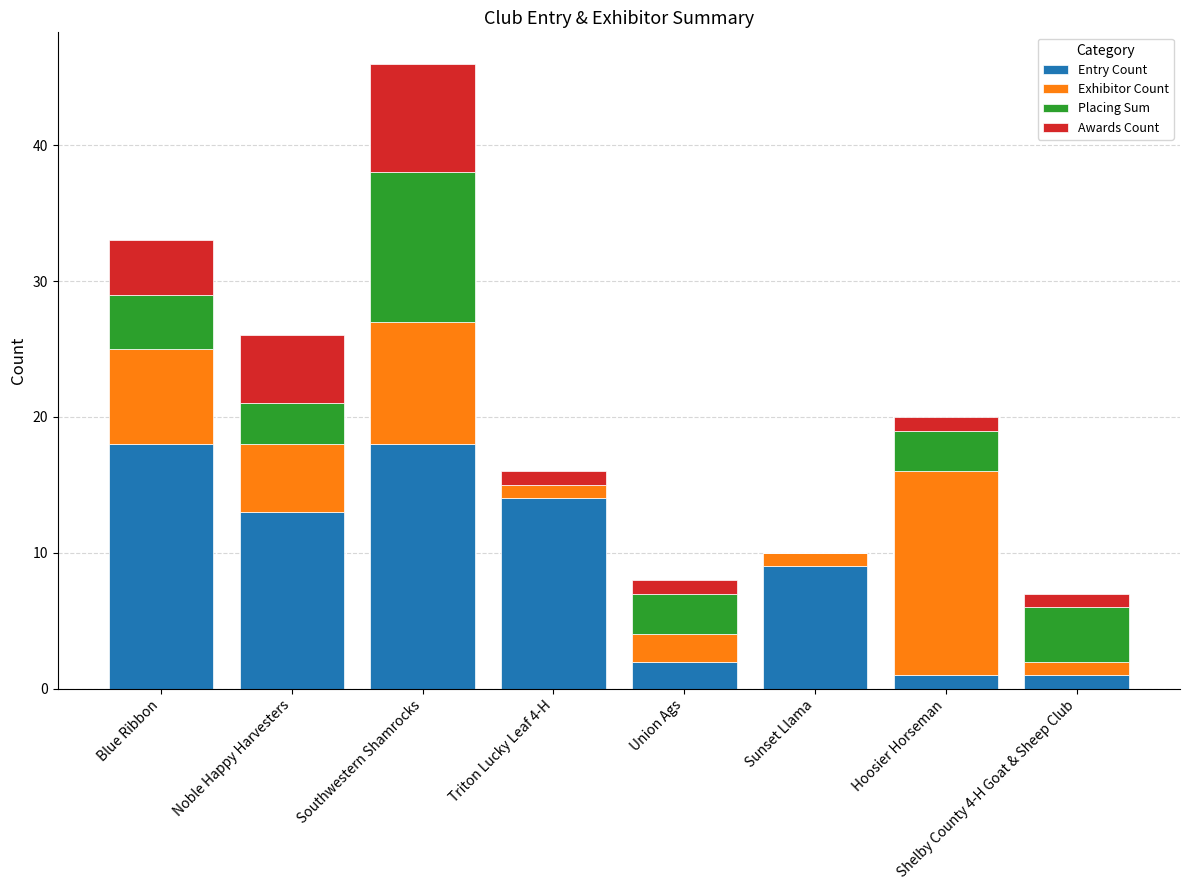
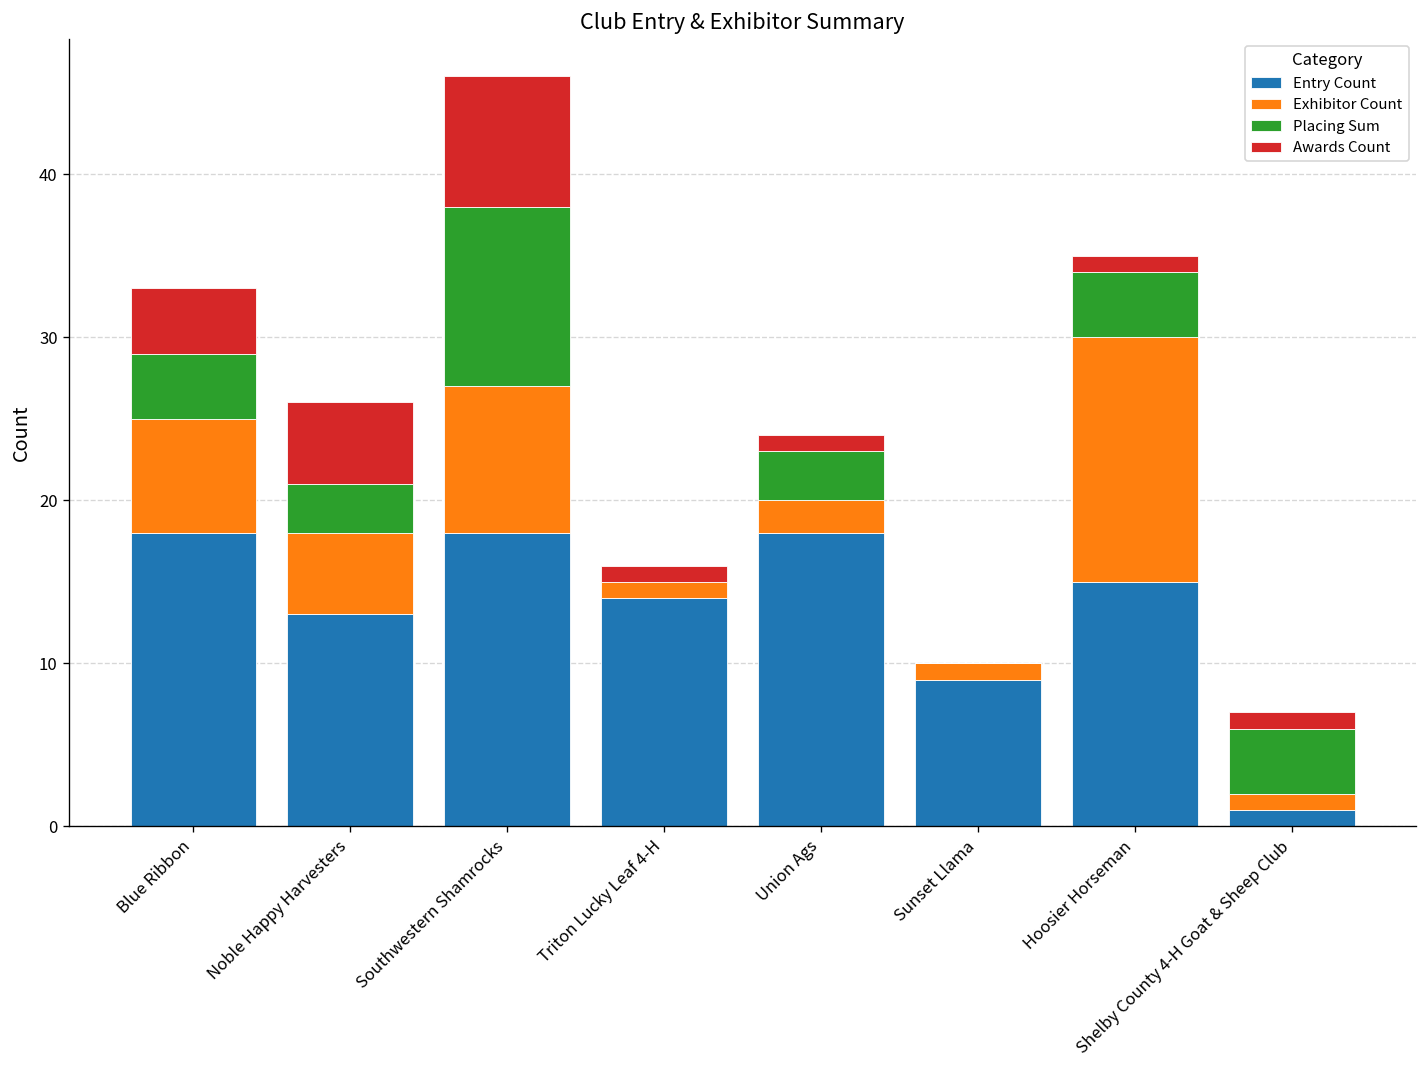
Entry Count, Union Ags: 2 -> 18
Entry Count, Hoosier Horseman: 1 -> 15
Placing Sum, Hoosier Horseman: 3 -> 4
